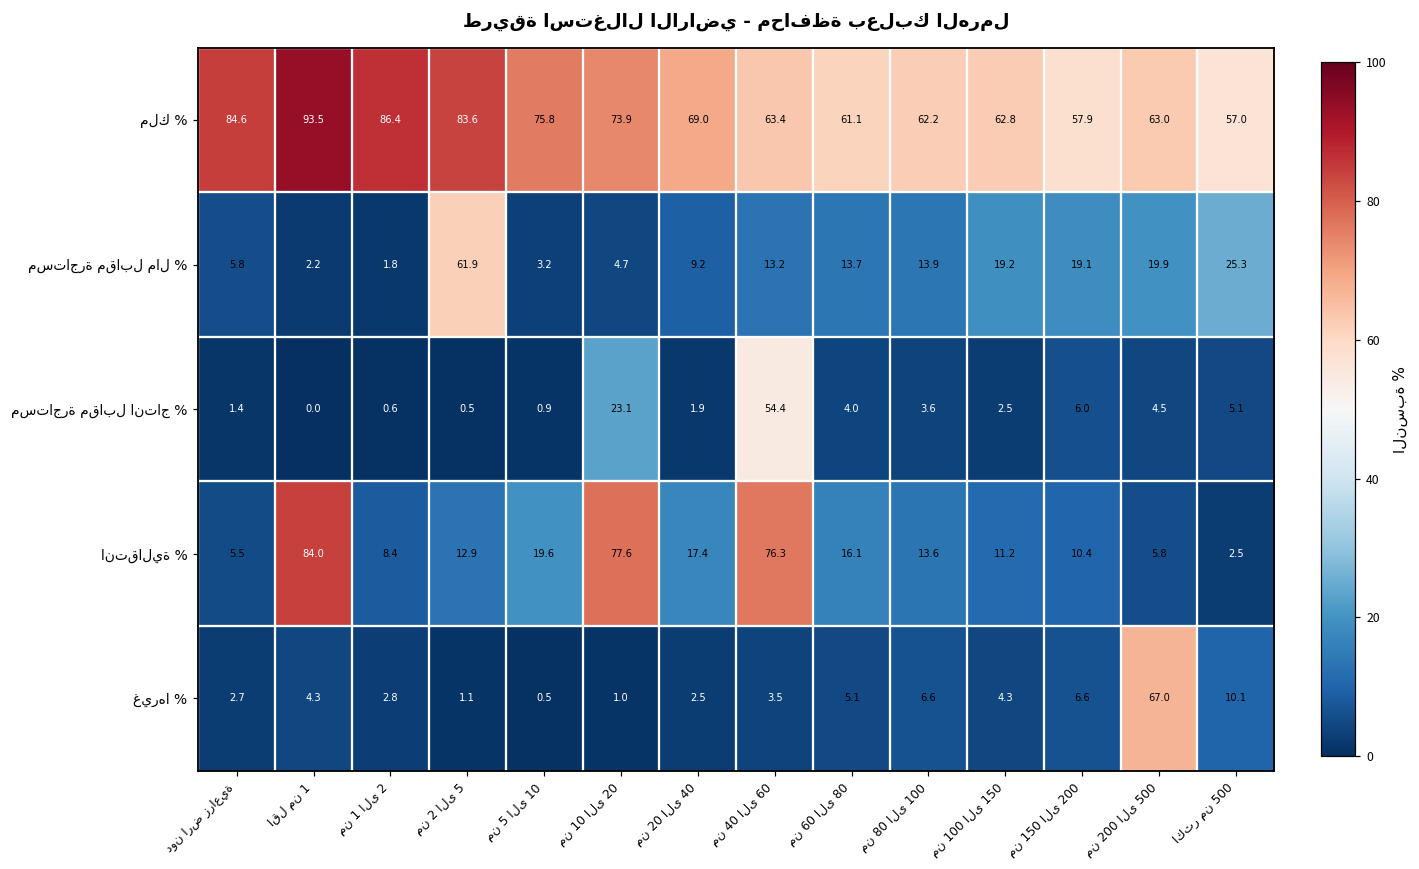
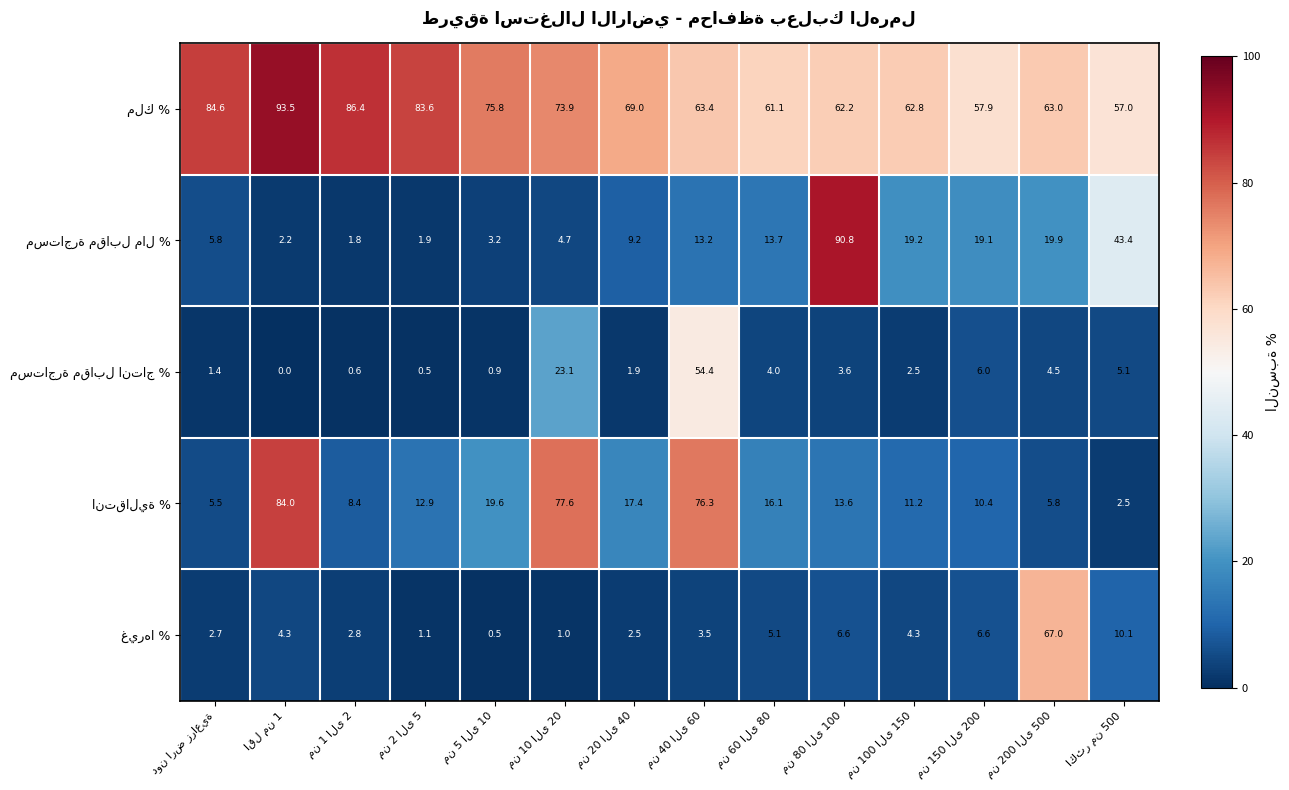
مستاجرة مقابل مال %, من 2 الى 5: 61.9 -> 1.9
مستاجرة مقابل مال %, من 80 الى 100: 13.9 -> 90.8
مستاجرة مقابل مال %, اكثر من 500: 25.3 -> 43.4
